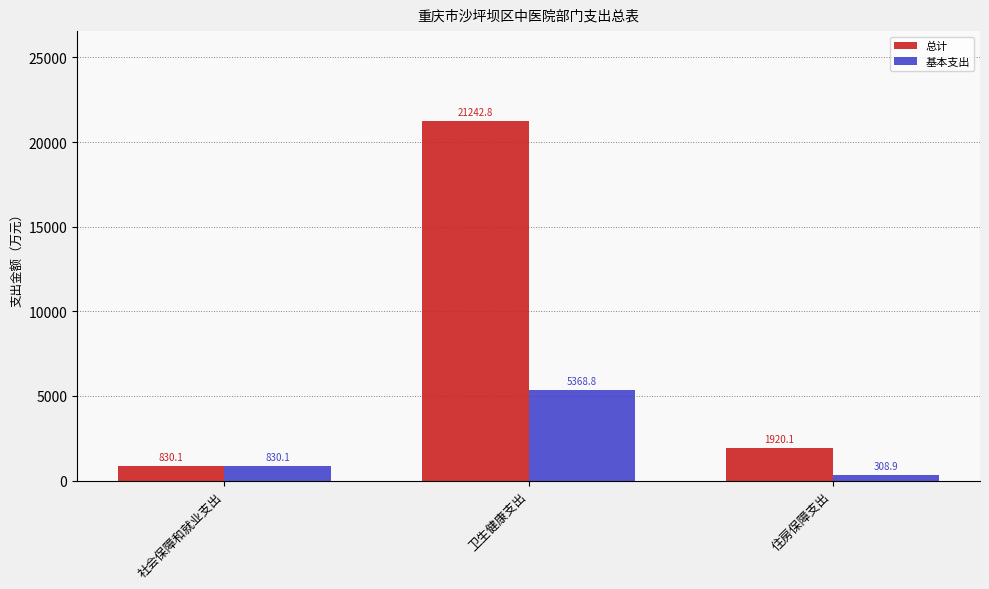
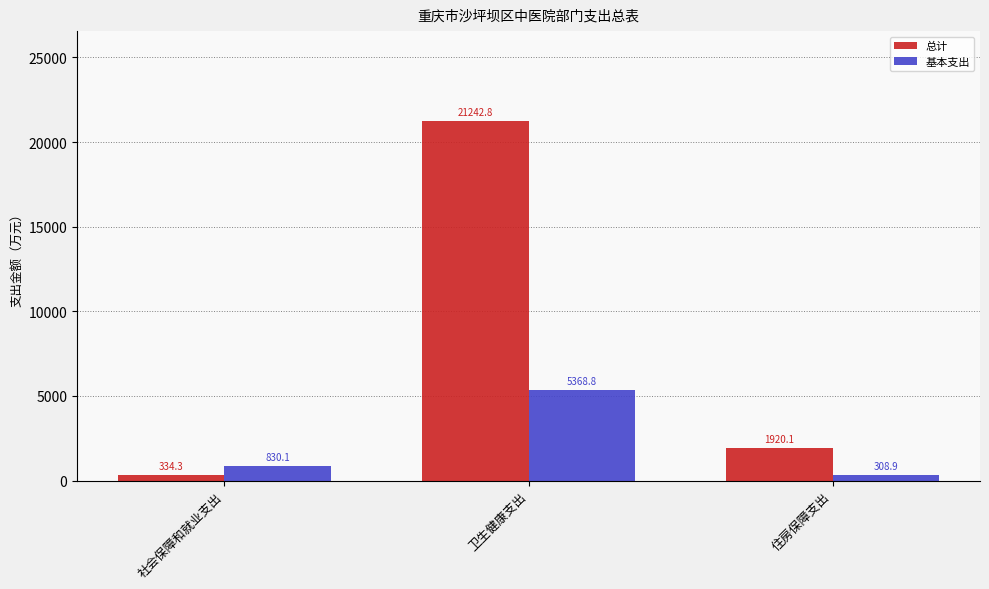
总计, 社会保障和就业支出: 830.1 -> 334.3
